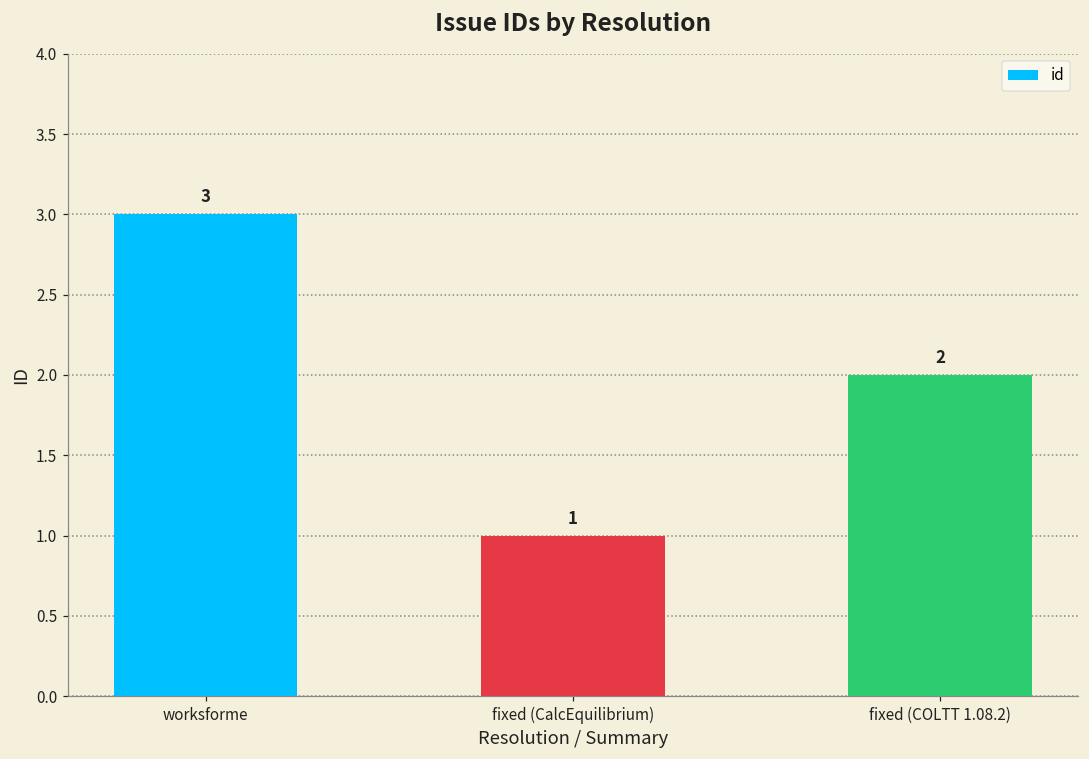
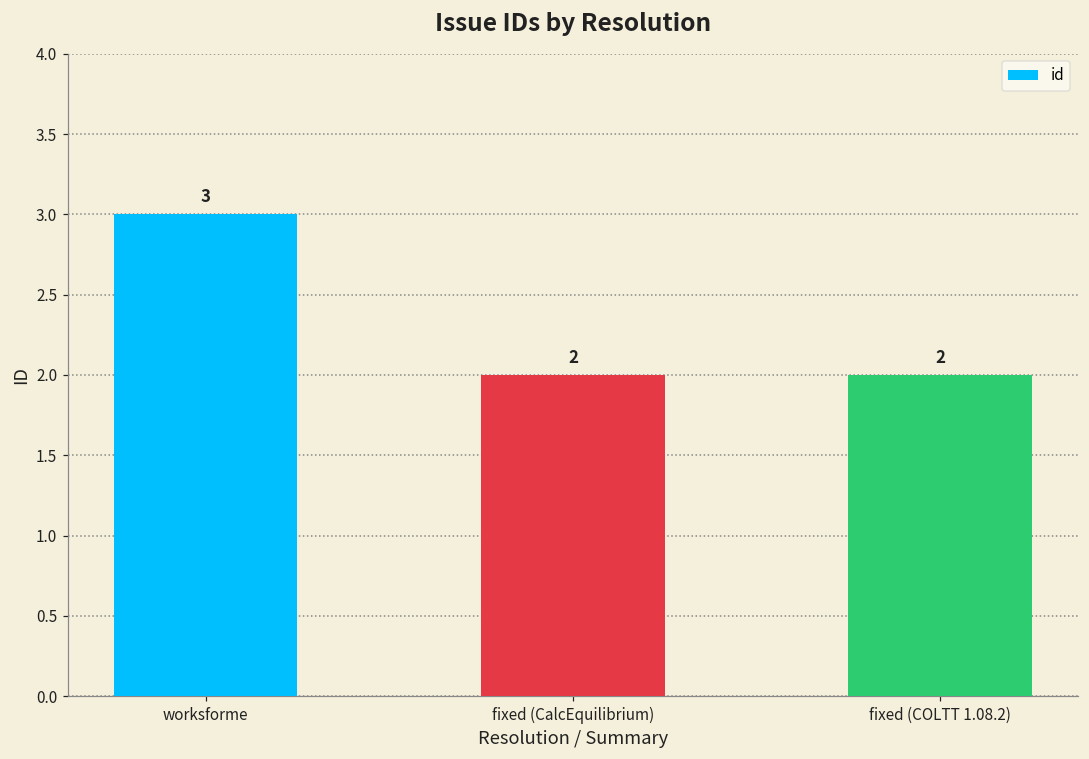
fixed (CalcEquilibrium): 1 -> 2
